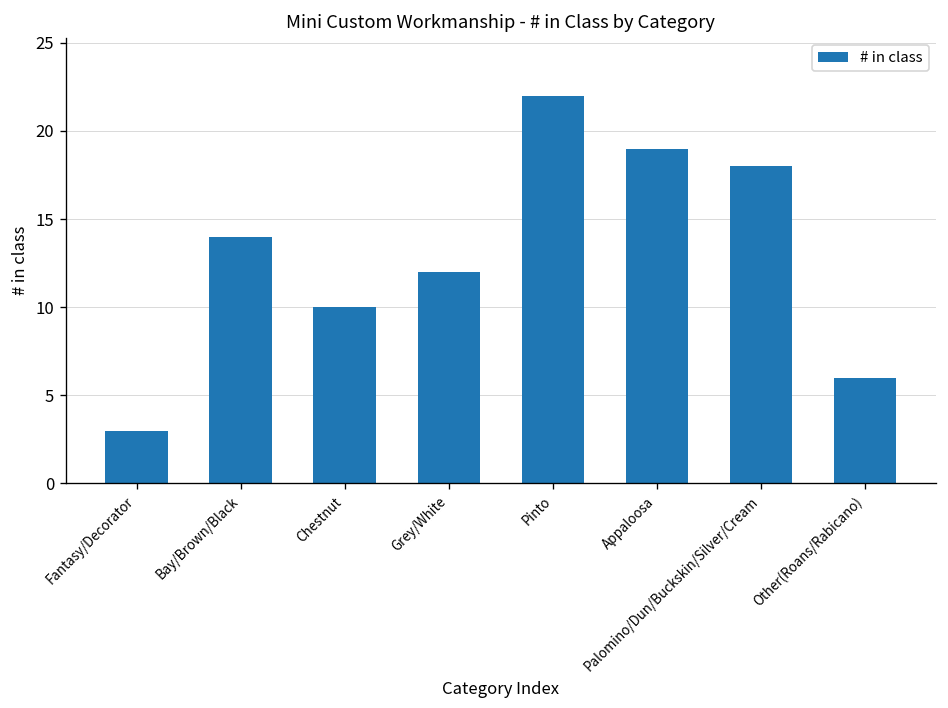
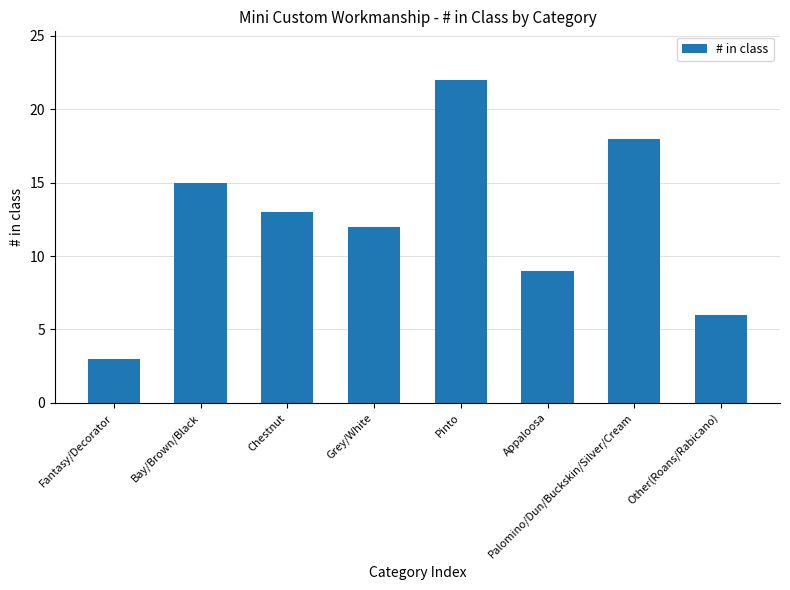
Bay/Brown/Black: 14 -> 15
Chestnut: 10 -> 13
Appaloosa: 19 -> 9
